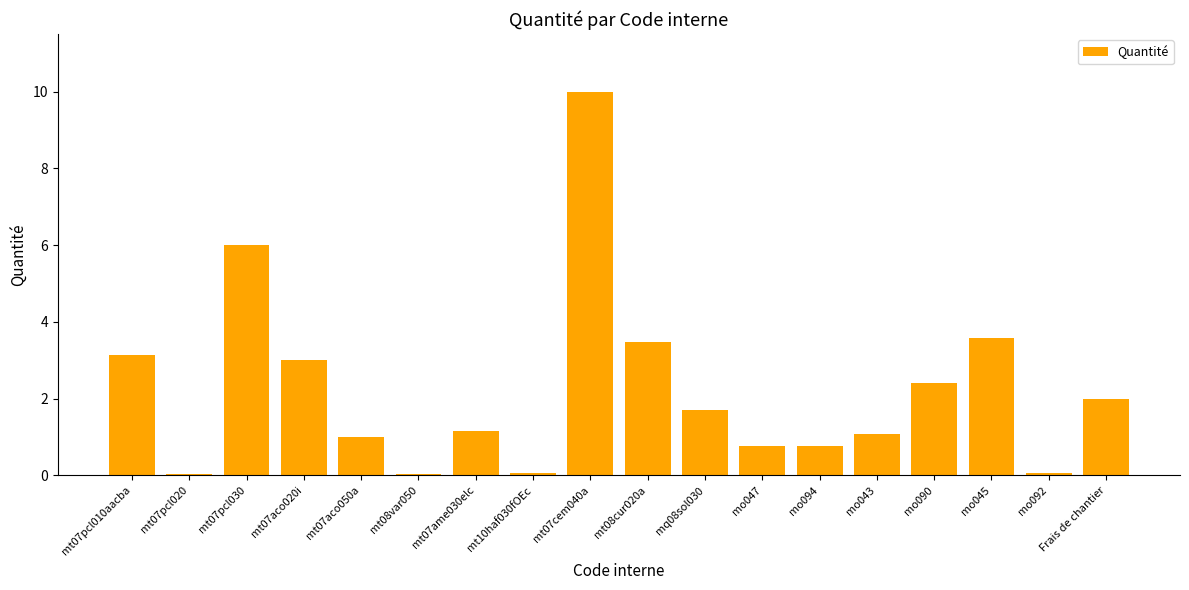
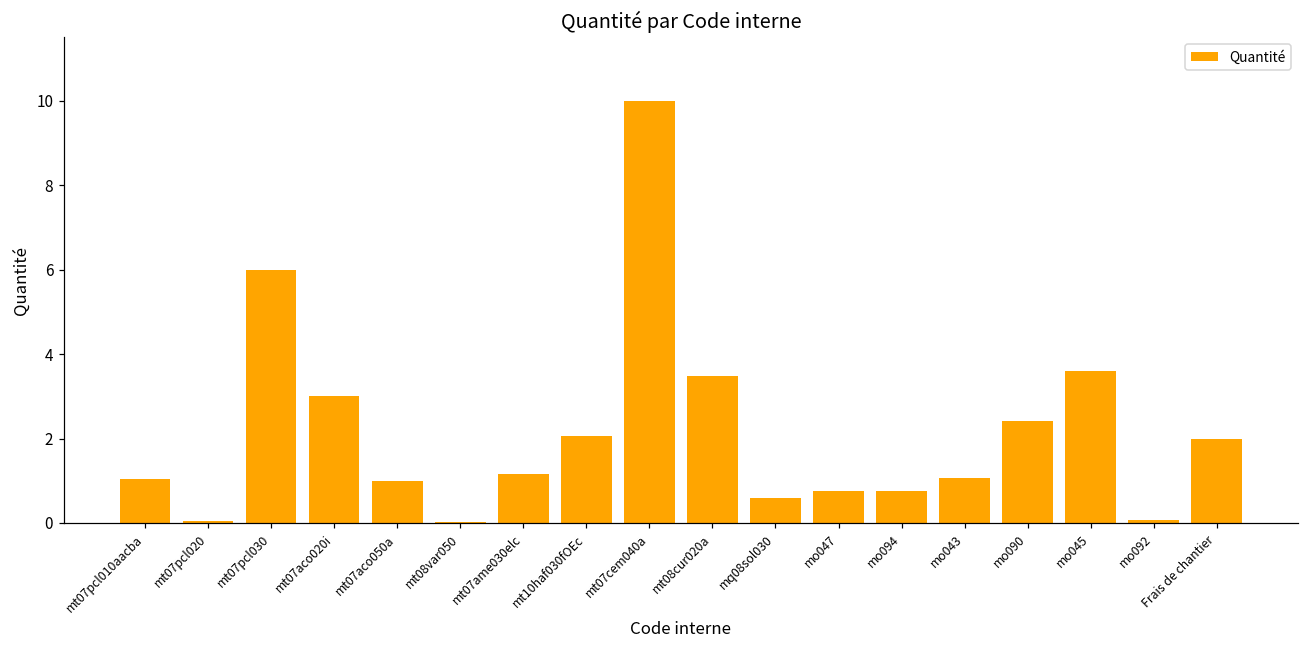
mt07pcl010aacba: 3.1 -> 1.1
mt10haf030fOEc: 0.1 -> 2.1
mq08sol030: 1.7 -> 0.6
